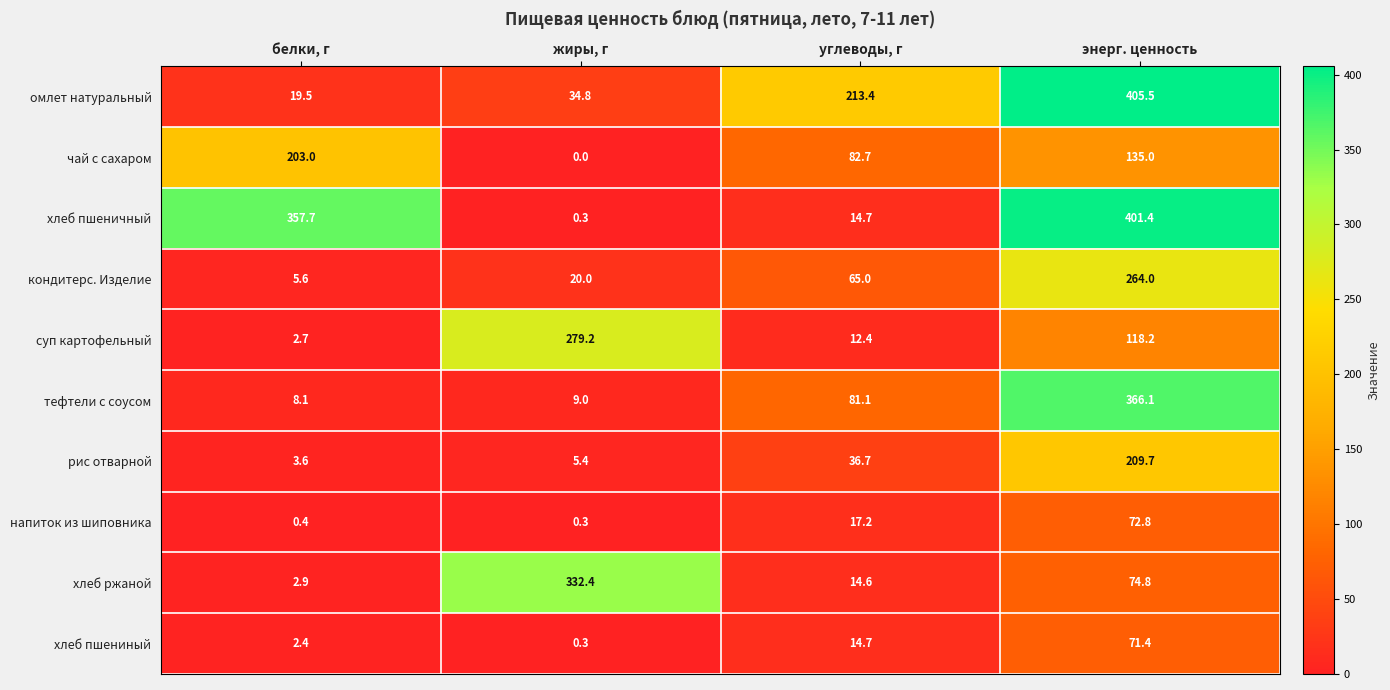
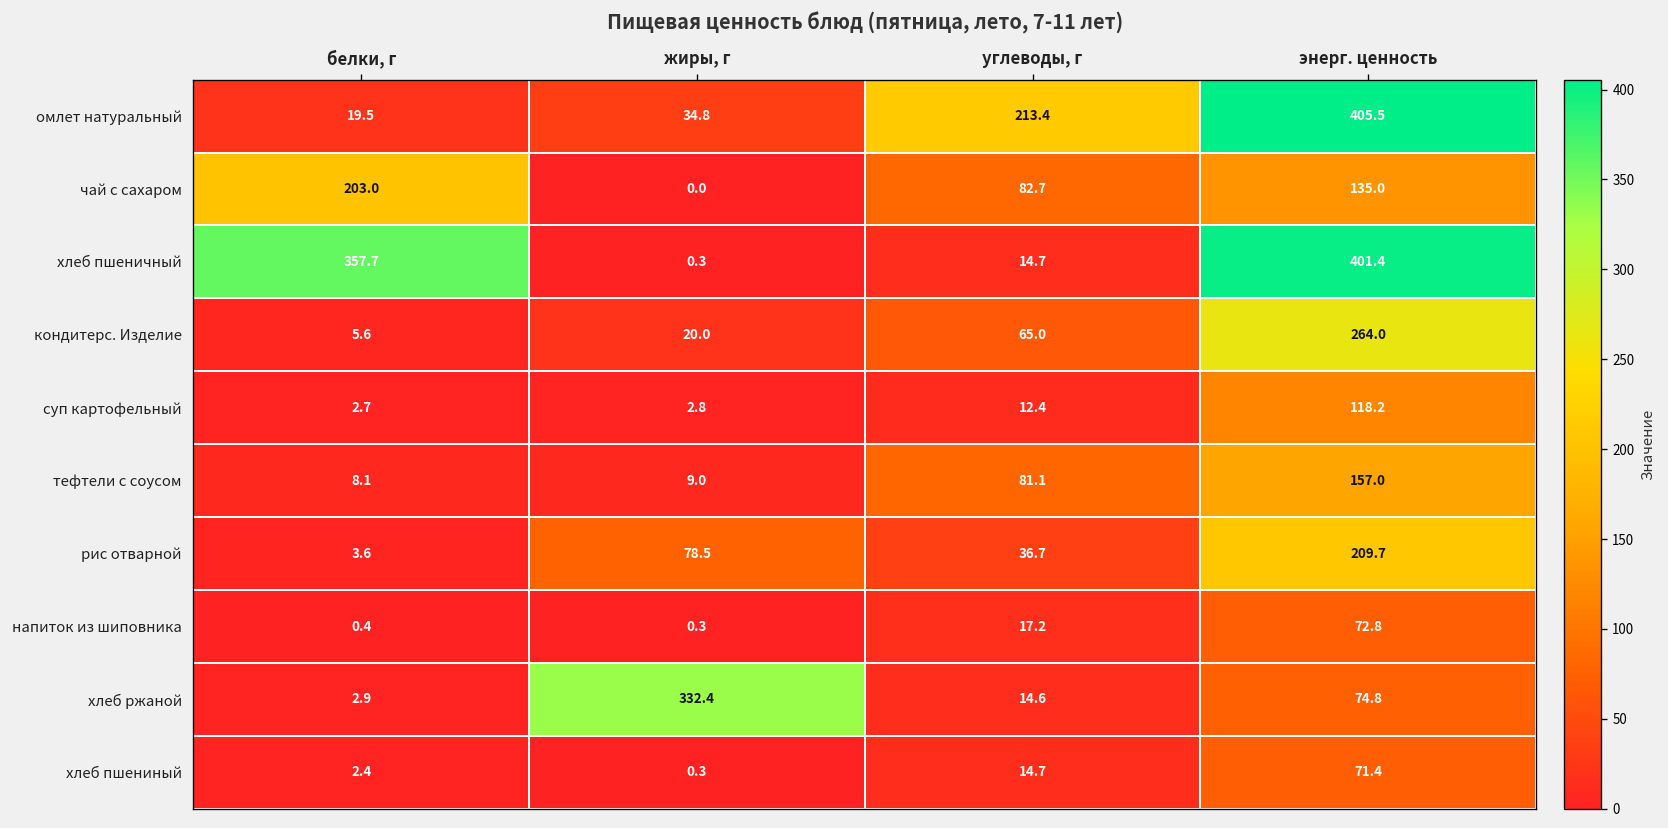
суп картофельный, жиры, г: 279.2 -> 2.8
тефтели с соусом, энерг. ценность: 366.1 -> 157.0
рис отварной, жиры, г: 5.4 -> 78.5
